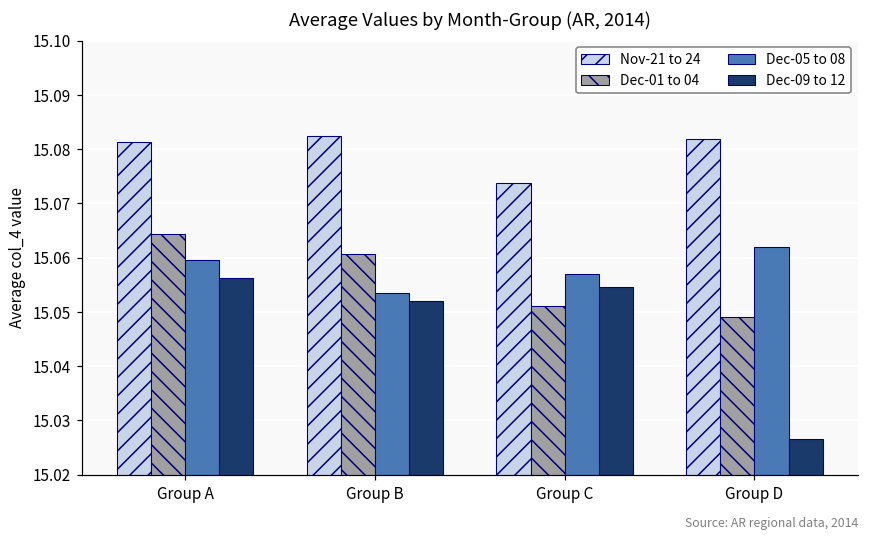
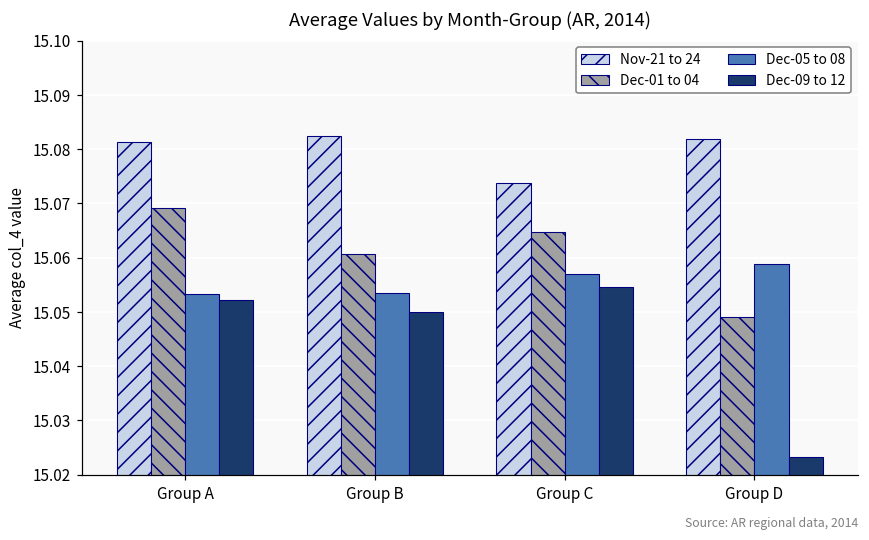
Dec-01 to 04, Group A: 15.064 -> 15.069
Dec-05 to 08, Group A: 15.060 -> 15.053
Dec-09 to 12, Group A: 15.056 -> 15.052
Dec-09 to 12, Group B: 15.052 -> 15.050
Dec-01 to 04, Group C: 15.051 -> 15.065
Dec-05 to 08, Group D: 15.062 -> 15.059
Dec-09 to 12, Group D: 15.027 -> 15.023
